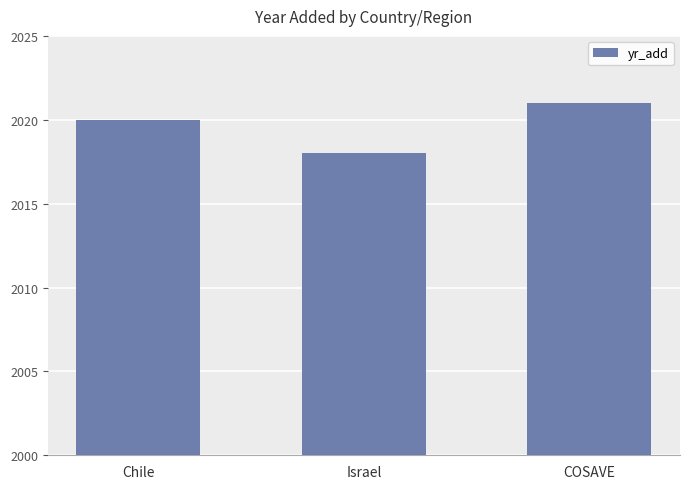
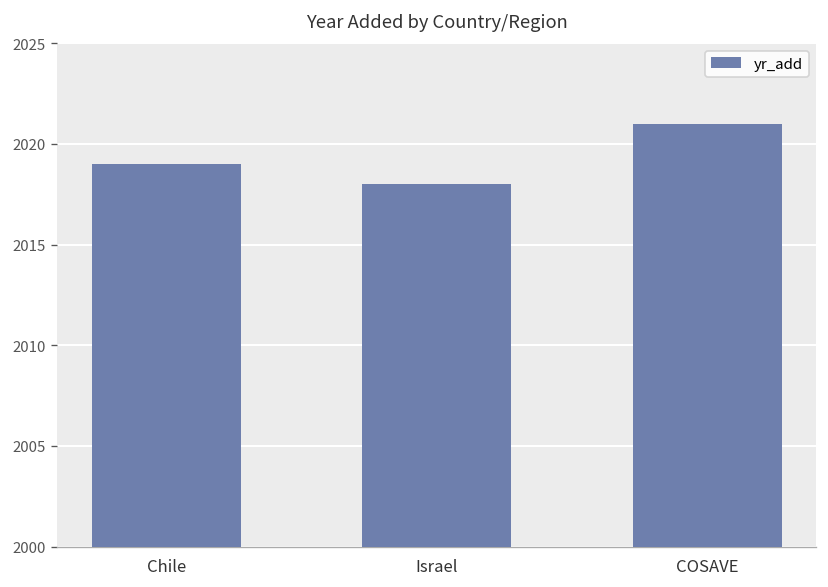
Chile: 2020 -> 2019
